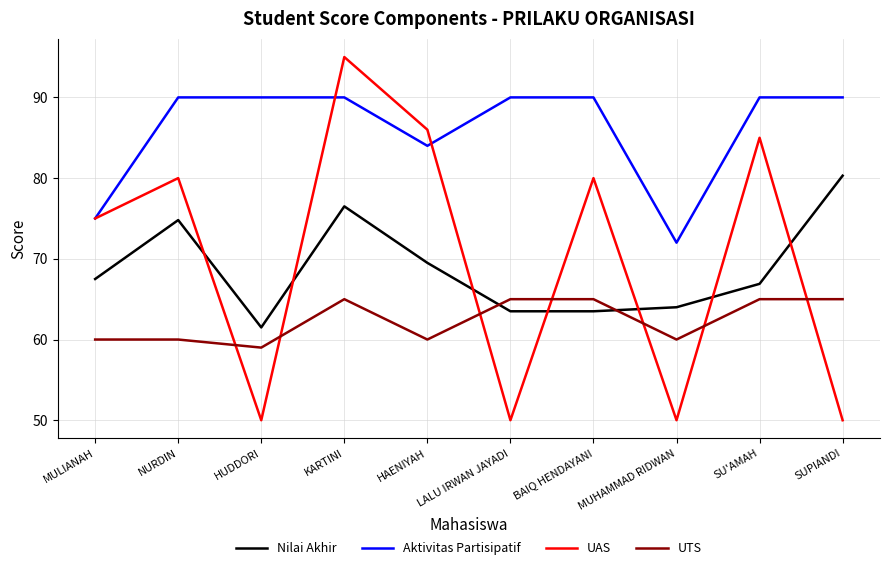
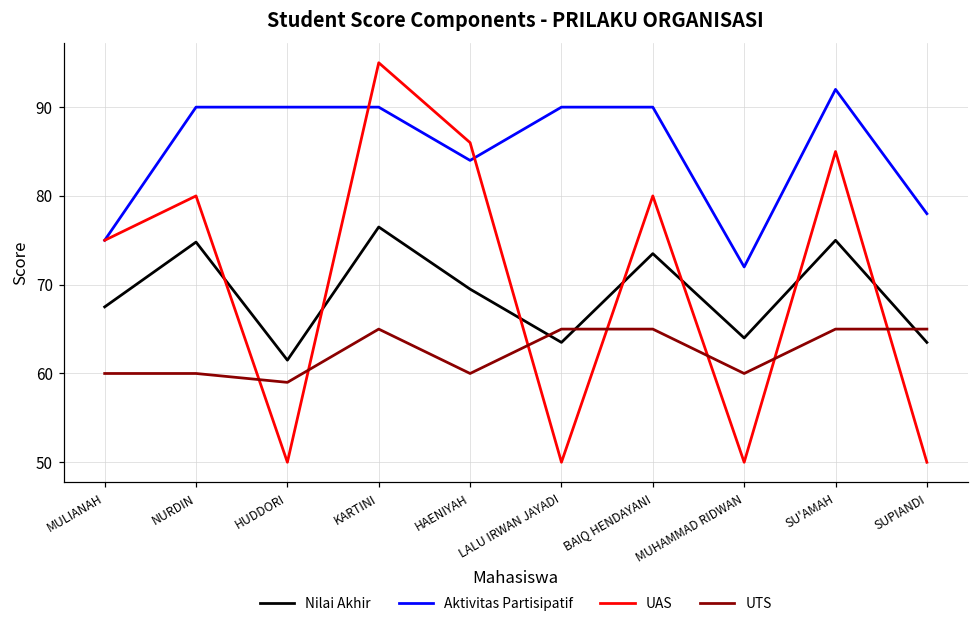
Nilai Akhir, BAIQ HENDAYANI: 64 -> 74
Nilai Akhir, SU'AMAH: 67 -> 75
Aktivitas Partisipatif, SU'AMAH: 90 -> 92
Nilai Akhir, SUPIANDI: 80 -> 64
Aktivitas Partisipatif, SUPIANDI: 90 -> 78
